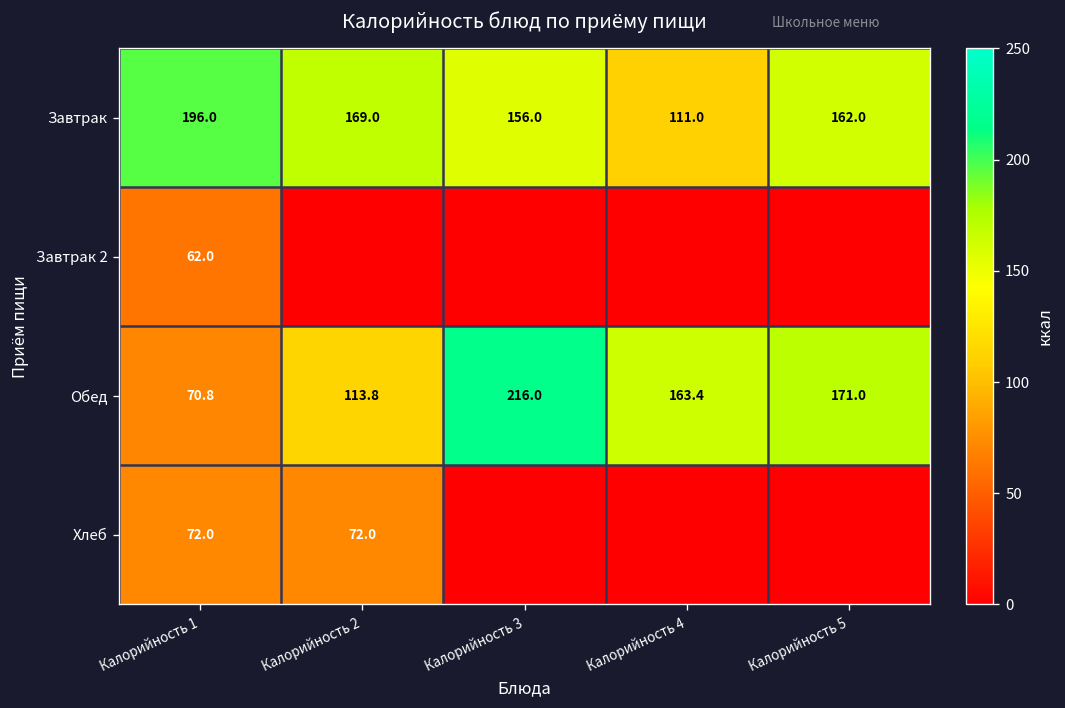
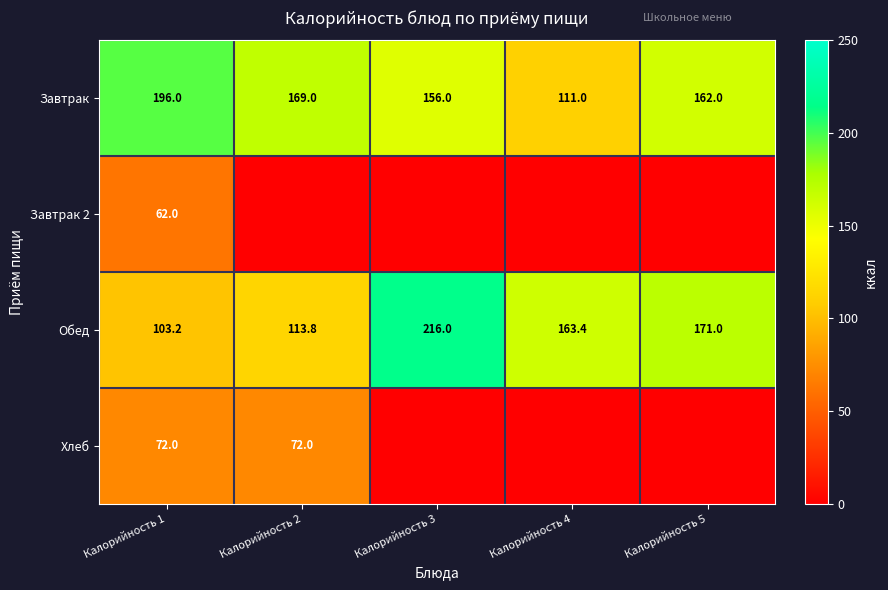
Обед, Калорийность 1: 70.8 -> 103.2
